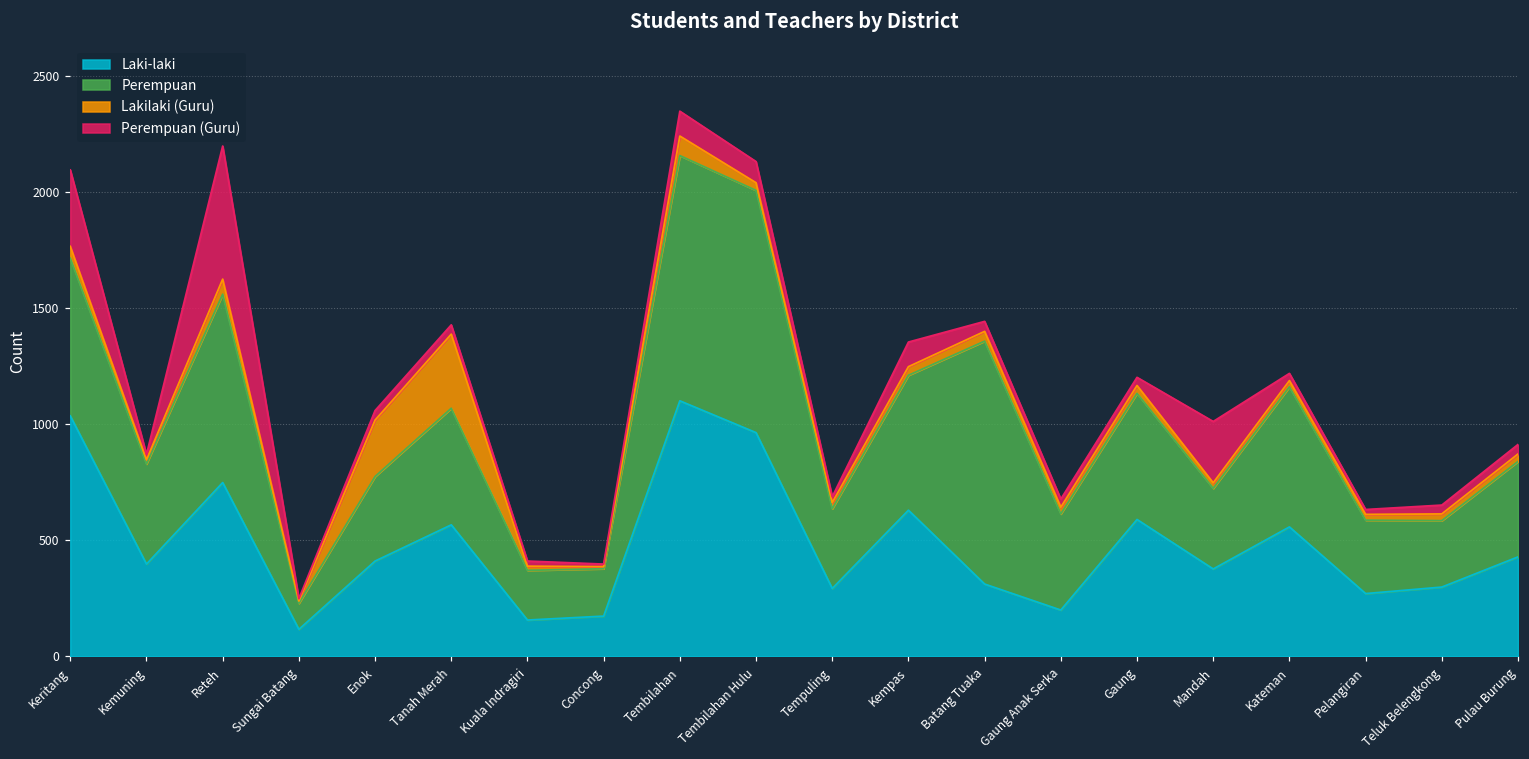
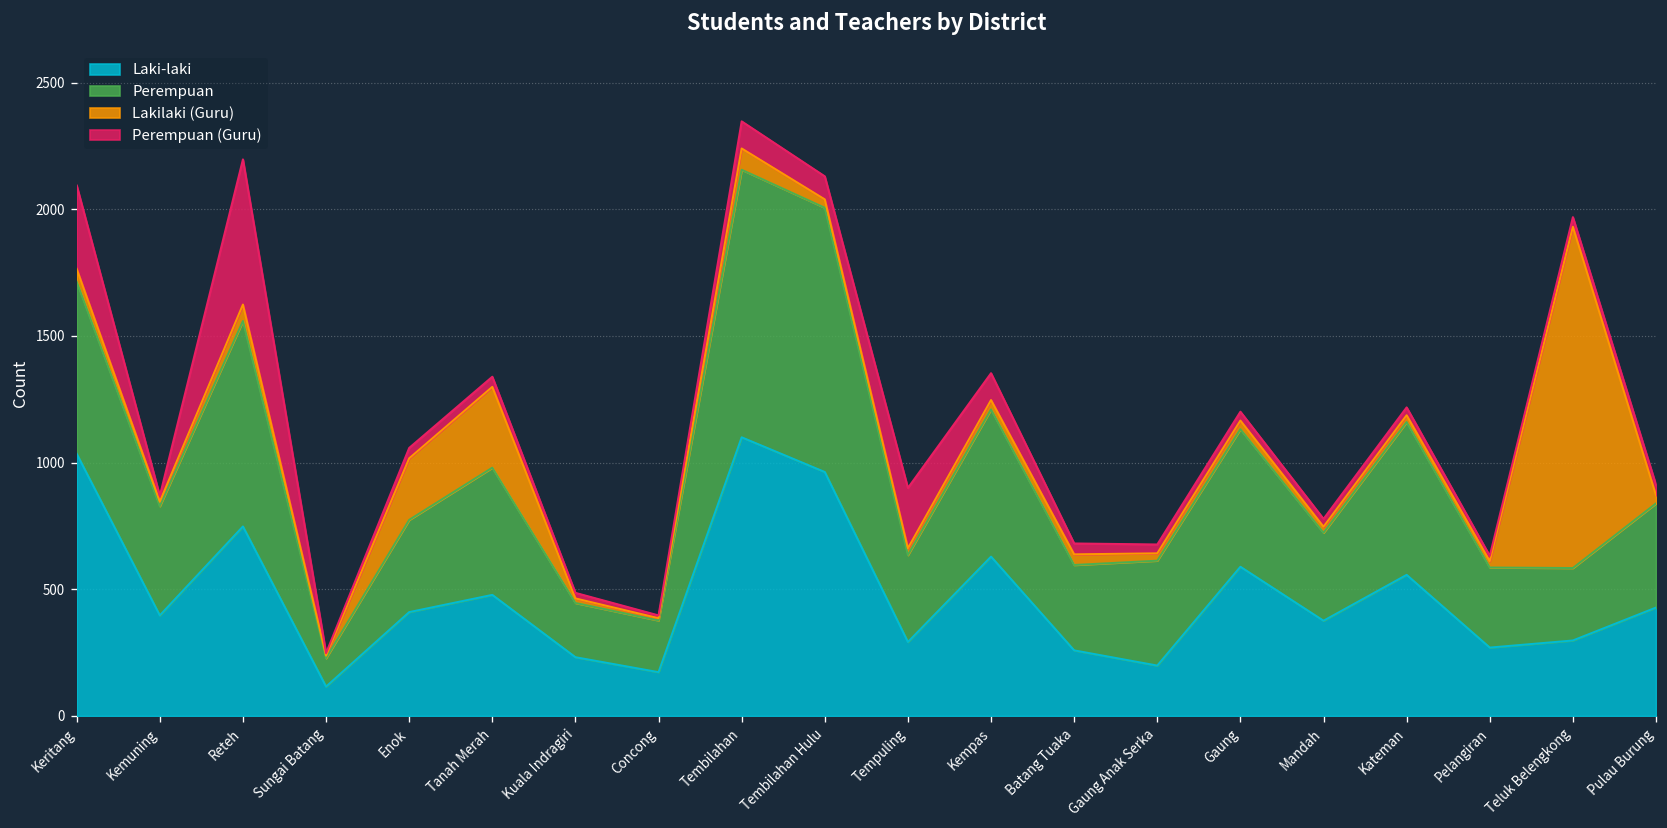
Laki-laki, Tanah Merah: 570 -> 480
Laki-laki, Kuala Indragiri: 160 -> 230
Perempuan (Guru), Tempuling: 30 -> 240
Laki-laki, Batang Tuaka: 310 -> 260
Perempuan, Batang Tuaka: 1050 -> 340
Perempuan (Guru), Mandah: 260 -> 30
Lakilaki (Guru), Teluk Belengkong: 30 -> 1350
